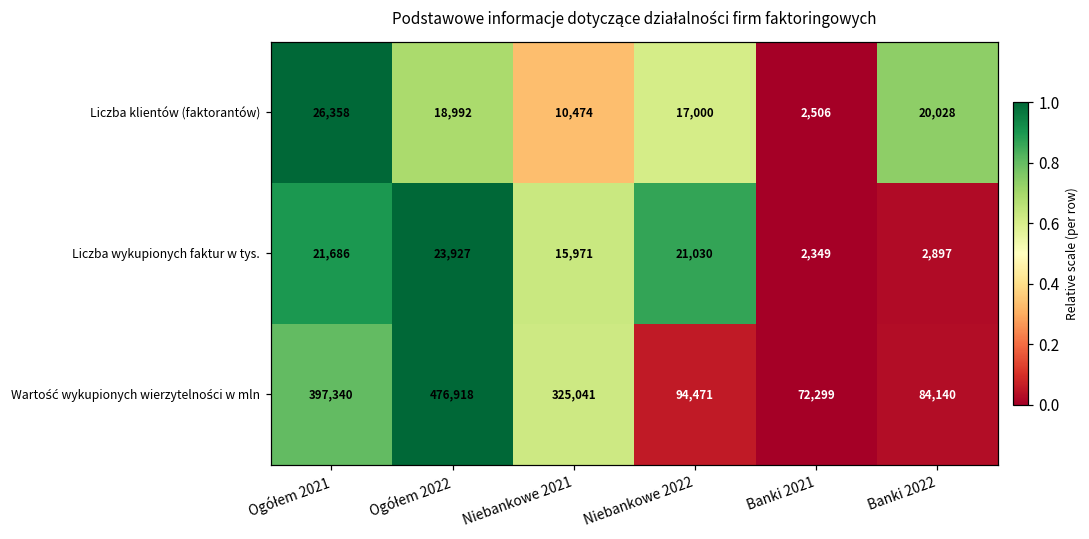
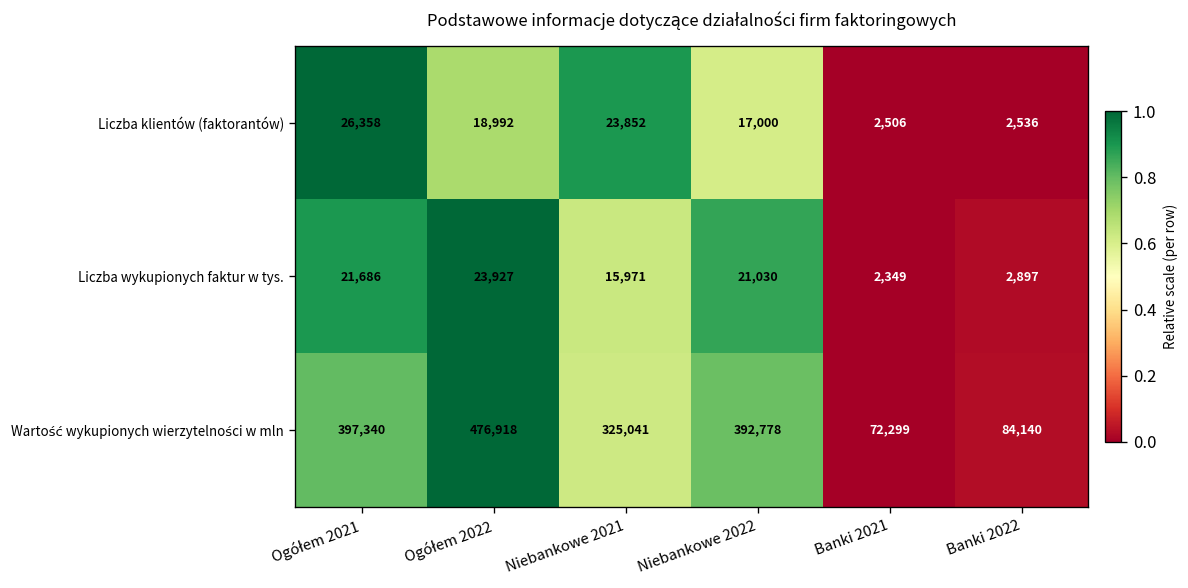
Liczba klientów (faktorantów), Niebankowe 2021: 10,474 -> 23,852
Liczba klientów (faktorantów), Banki 2022: 20,028 -> 2,536
Wartość wykupionych wierzytelności w mln, Niebankowe 2022: 94,471 -> 392,778
